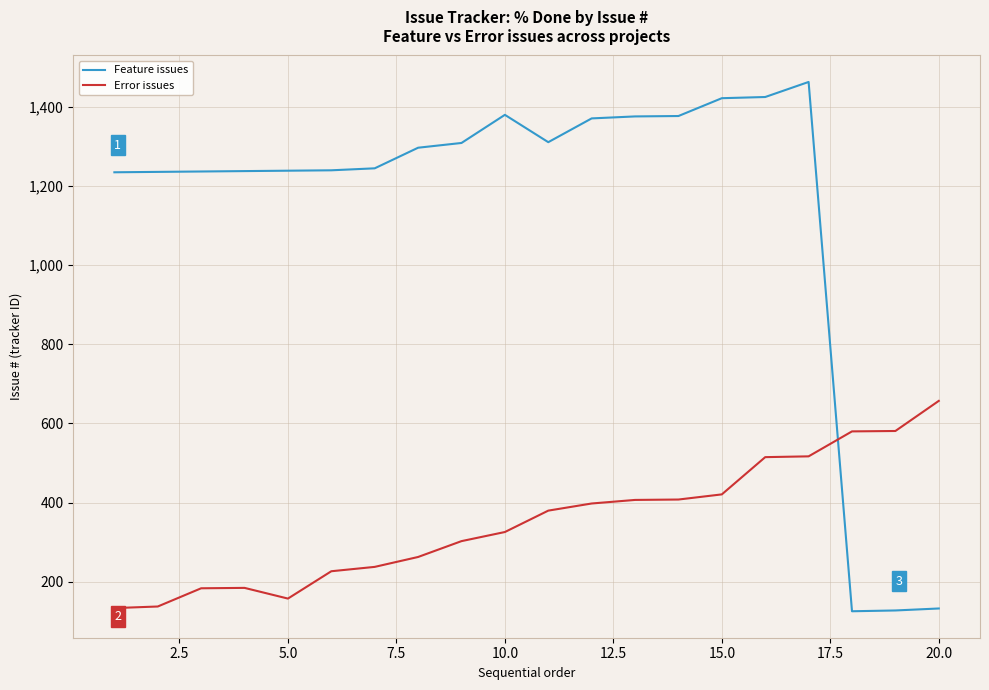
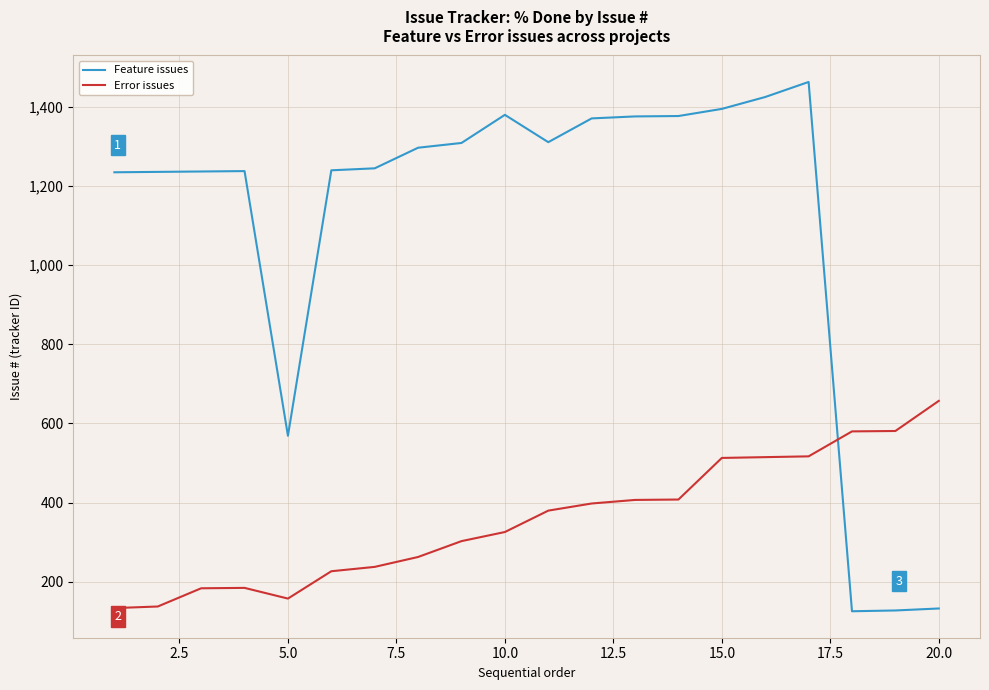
Feature issues, 5.0: 1,240 -> 570
Feature issues, 15.0: 1,420 -> 1,390
Error issues, 15.0: 420 -> 510
